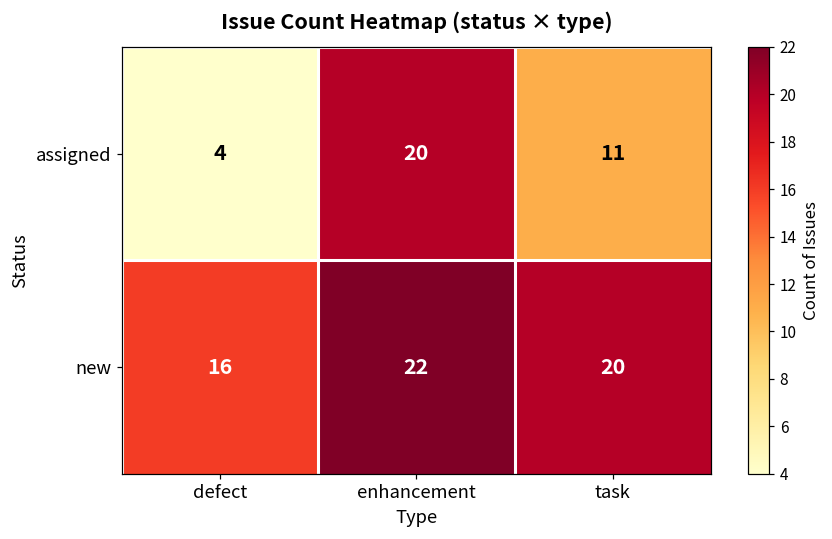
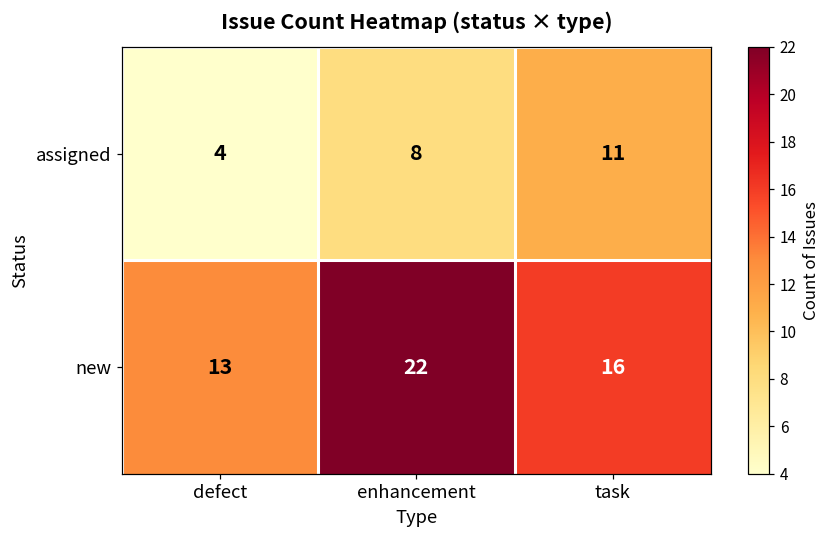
assigned, enhancement: 20 -> 8
new, defect: 16 -> 13
new, task: 20 -> 16
